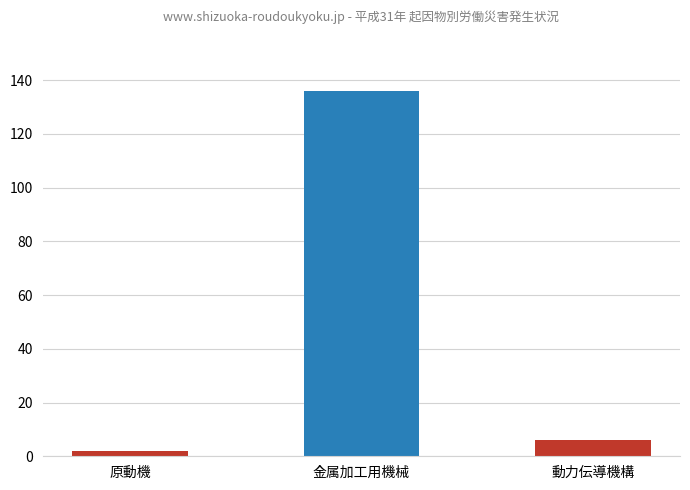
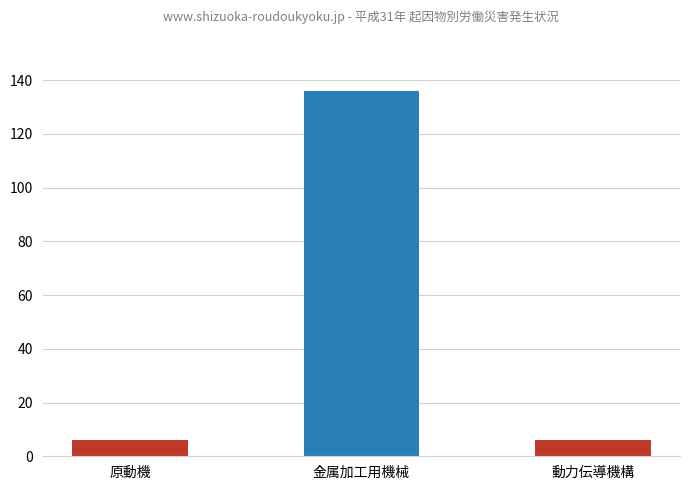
原動機: 2 -> 6
